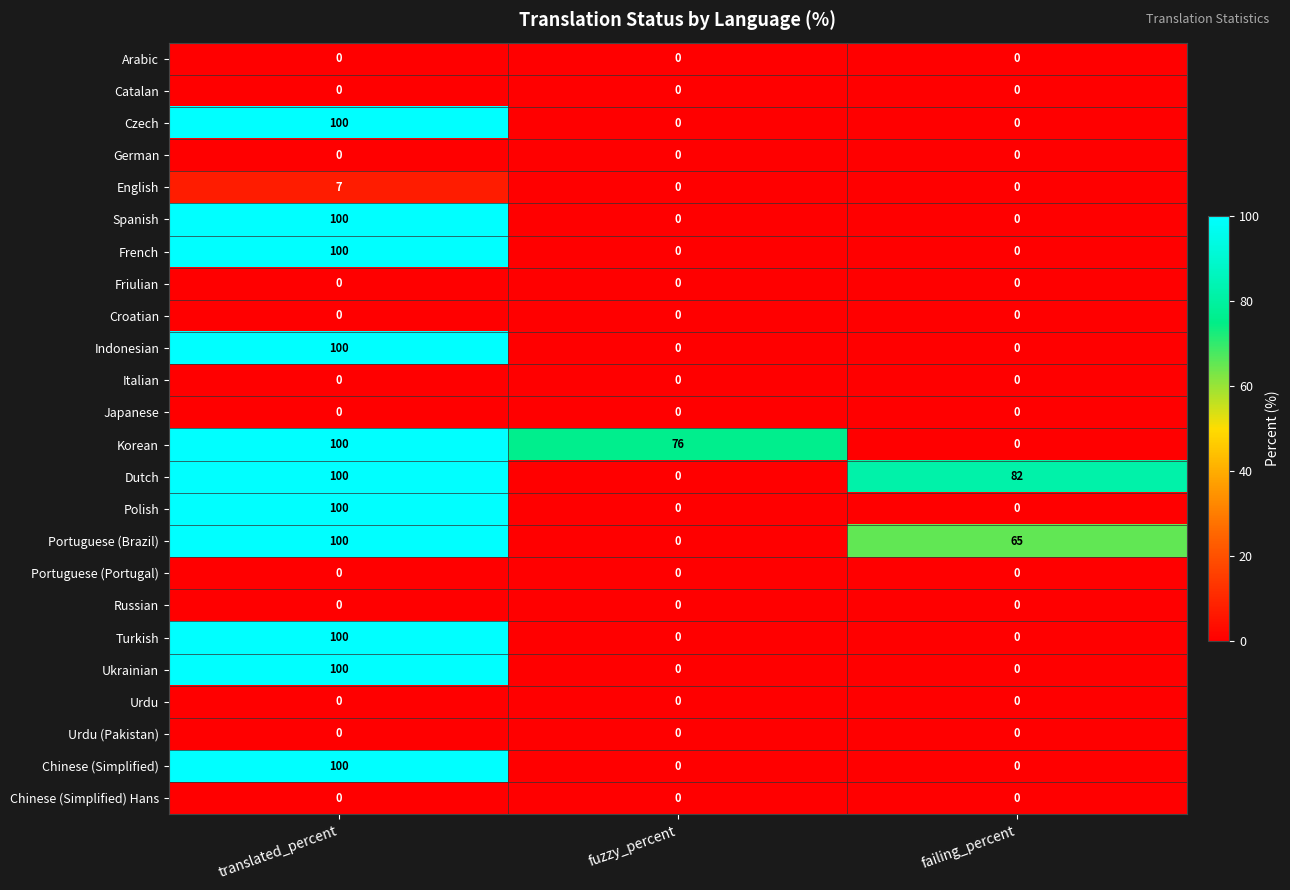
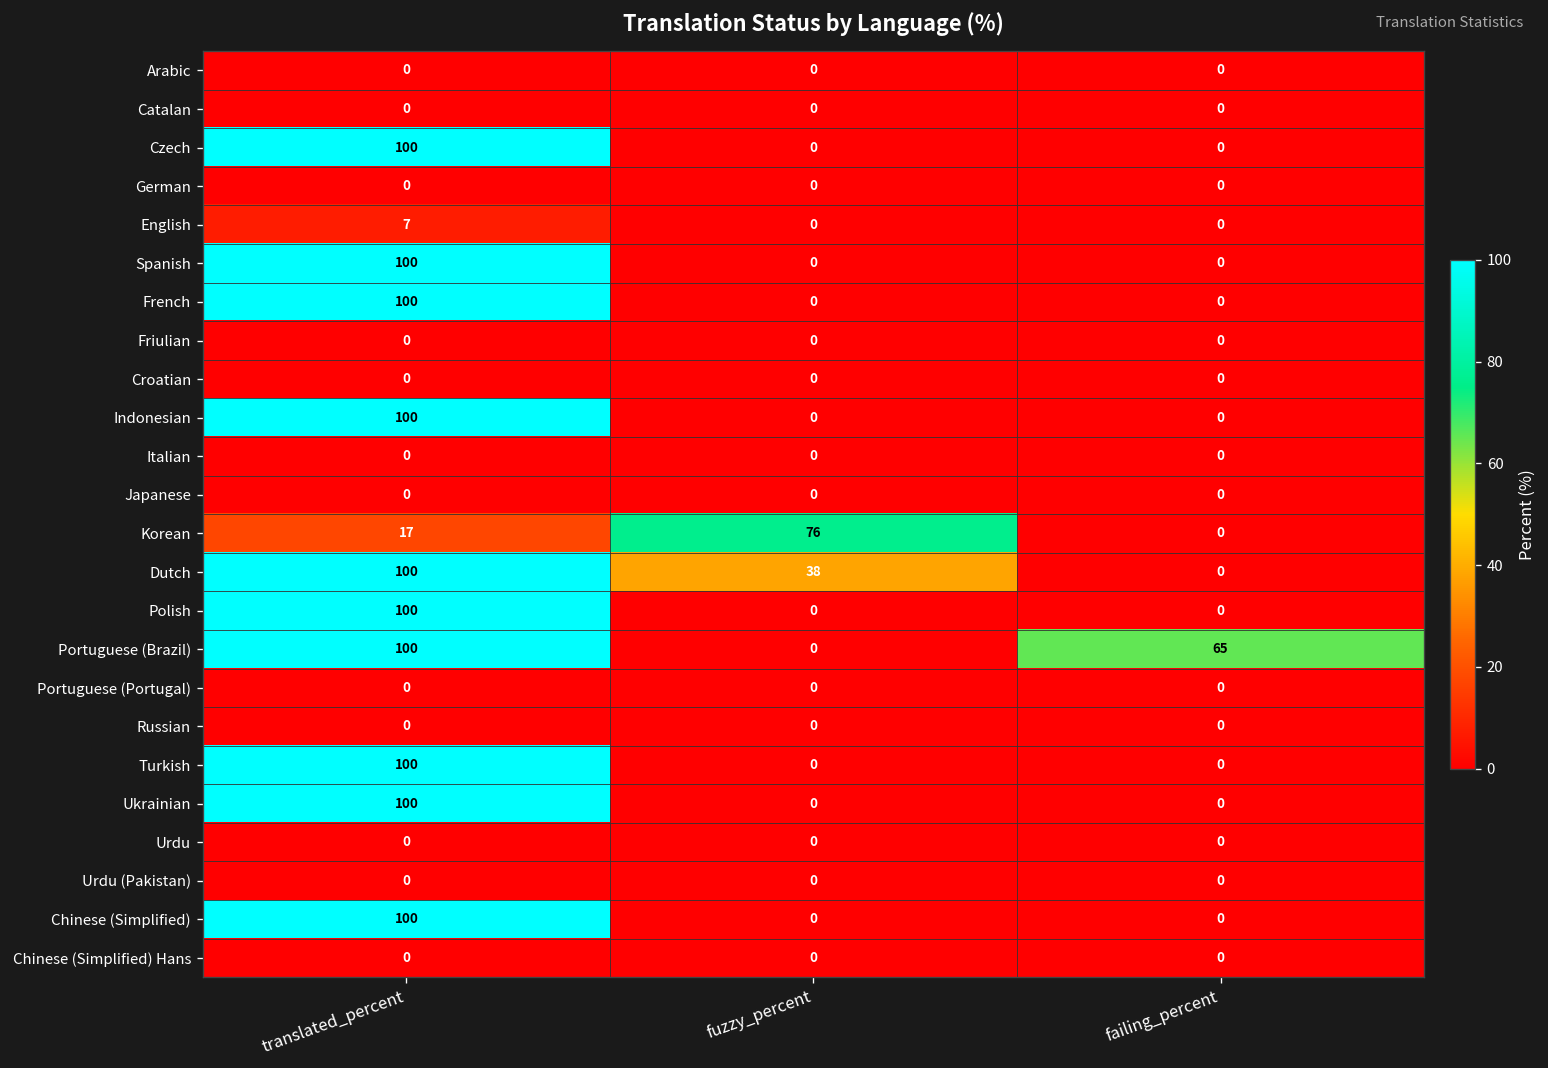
Korean, translated_percent: 100 -> 17
Dutch, fuzzy_percent: 0 -> 38
Dutch, failing_percent: 82 -> 0
